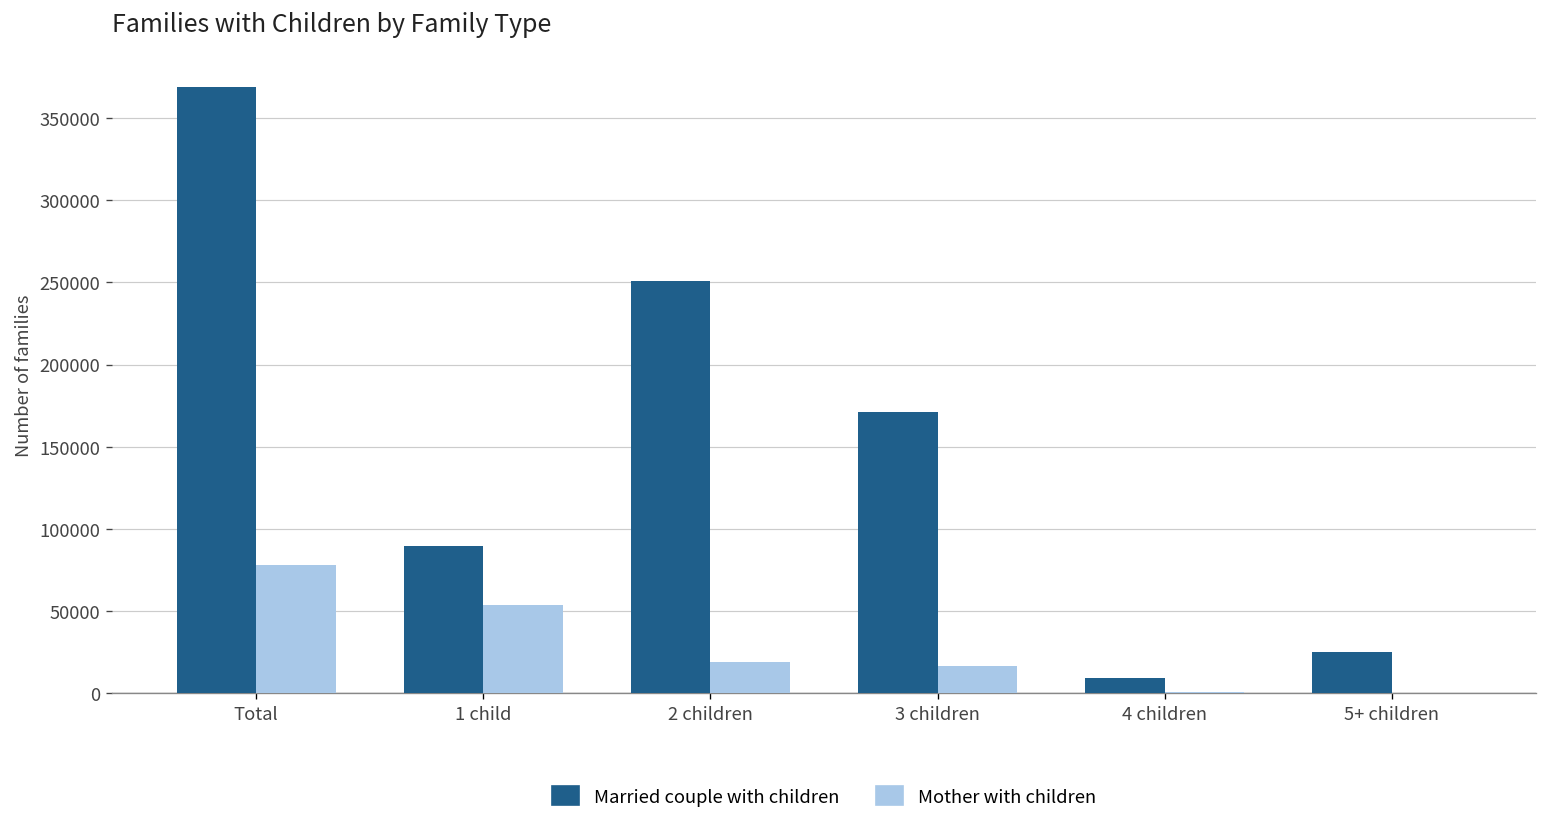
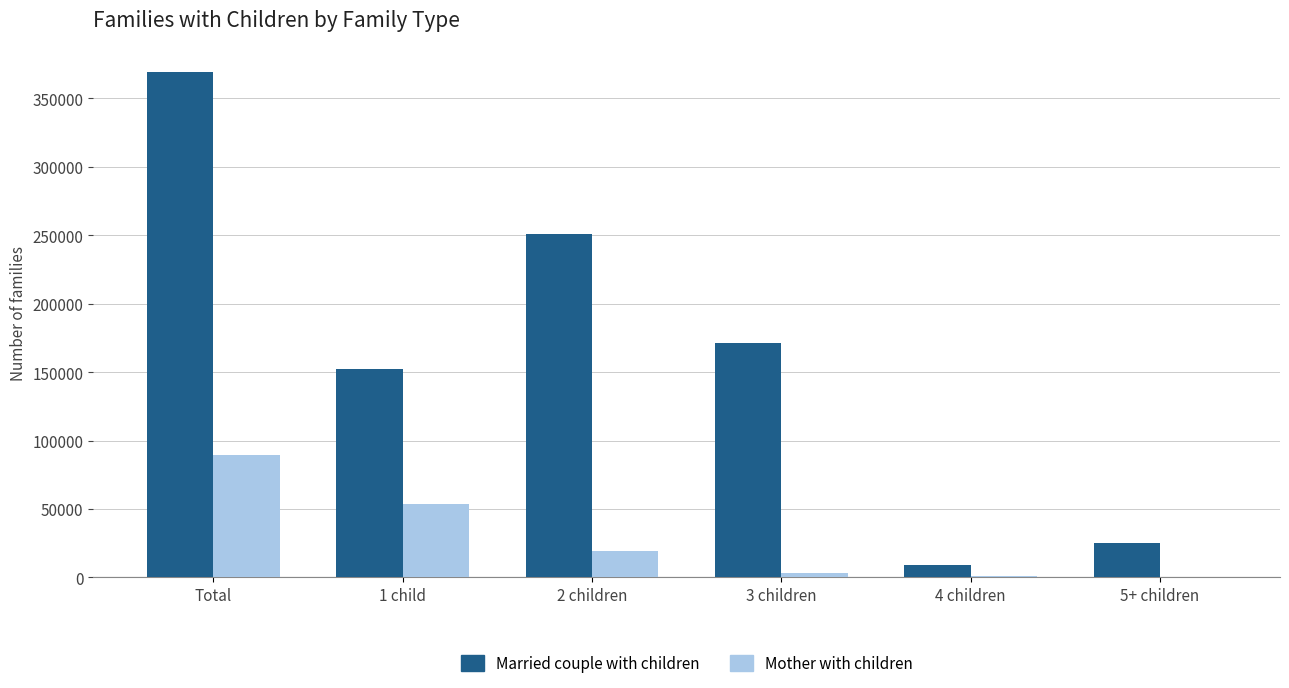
Mother with children, Total: 78000 -> 89000
Married couple with children, 1 child: 90000 -> 152000
Mother with children, 3 children: 17000 -> 4000
